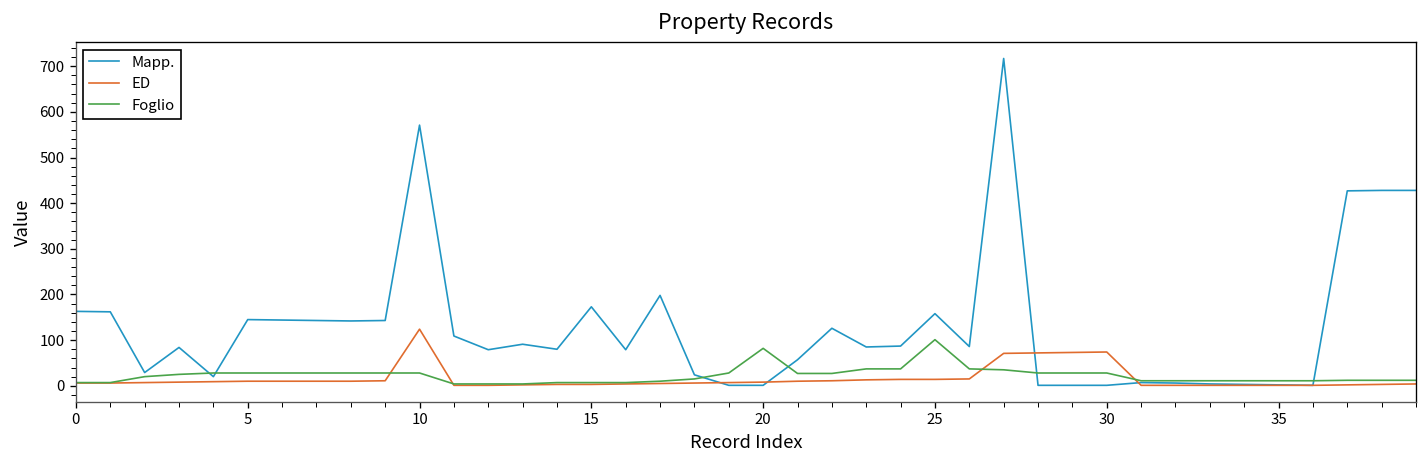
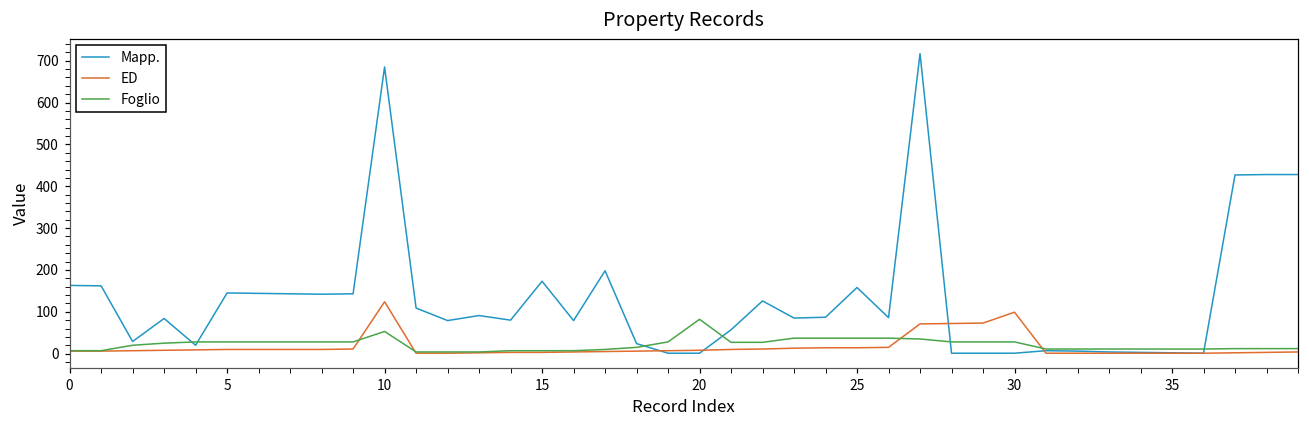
Mapp., 10: 570 -> 690
Foglio, 10: 30 -> 50
Foglio, 25: 100 -> 40
ED, 30: 70 -> 100
